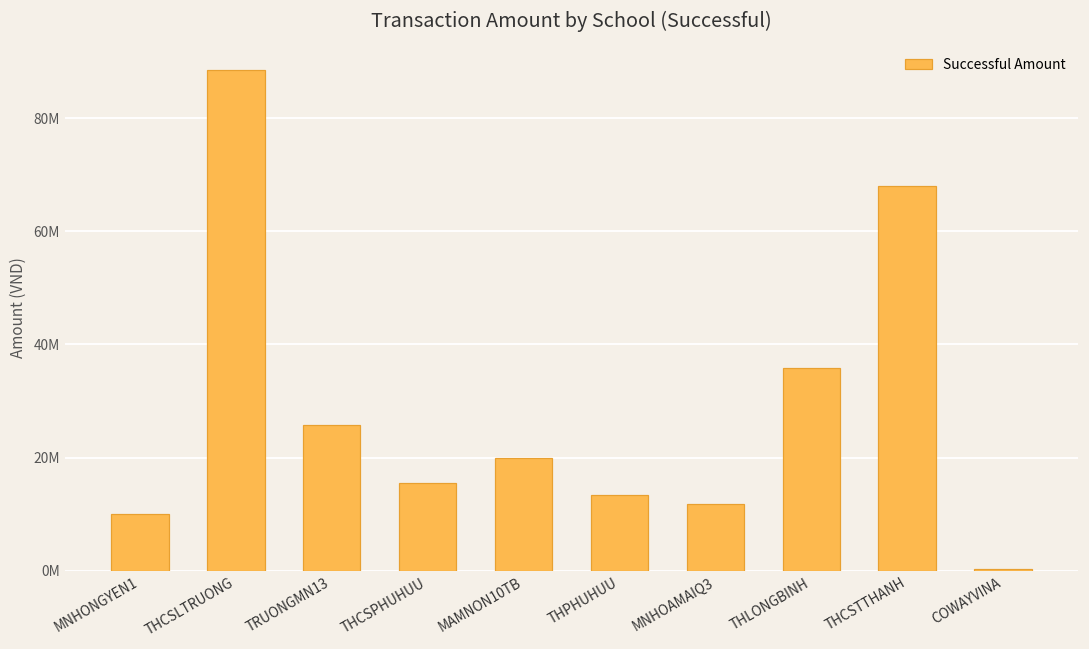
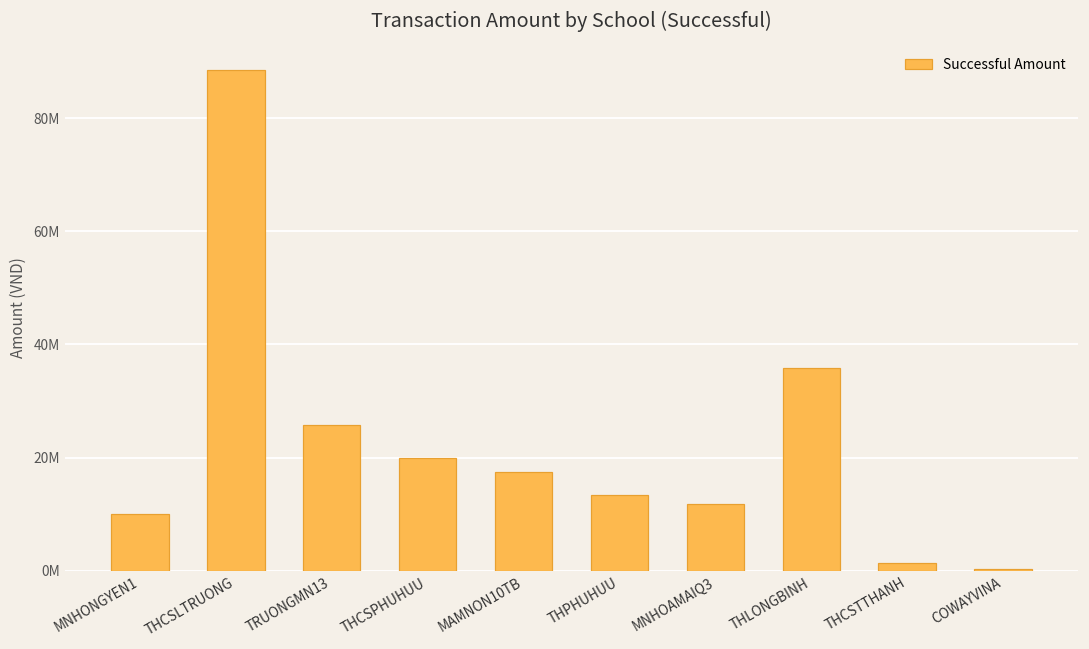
THCSPHUHUU: 16000000 -> 20000000
MAMNON10TB: 20000000 -> 17000000
THCSTTHANH: 68000000 -> 1000000
